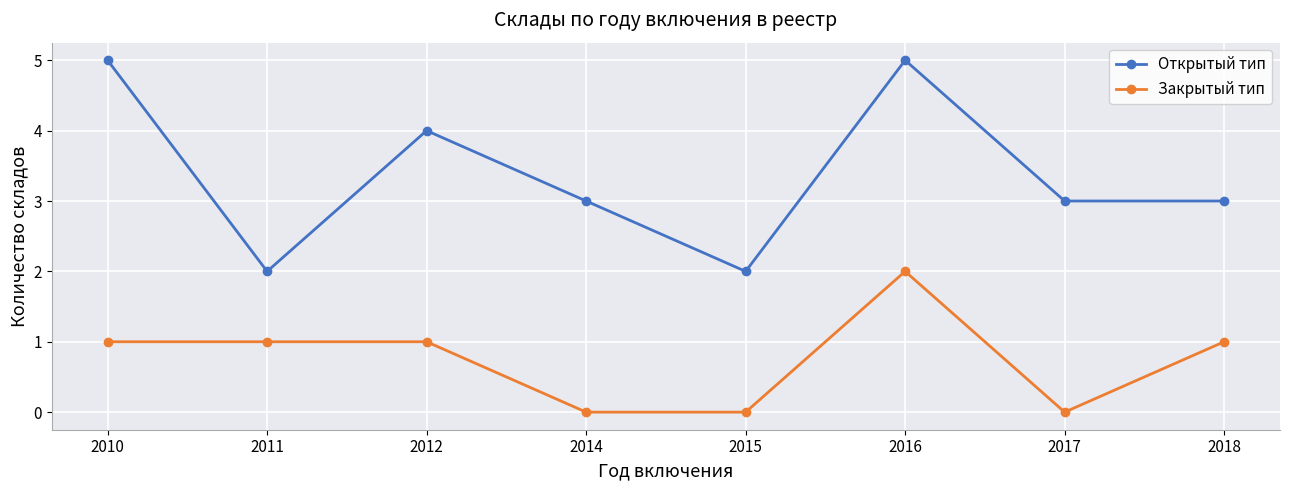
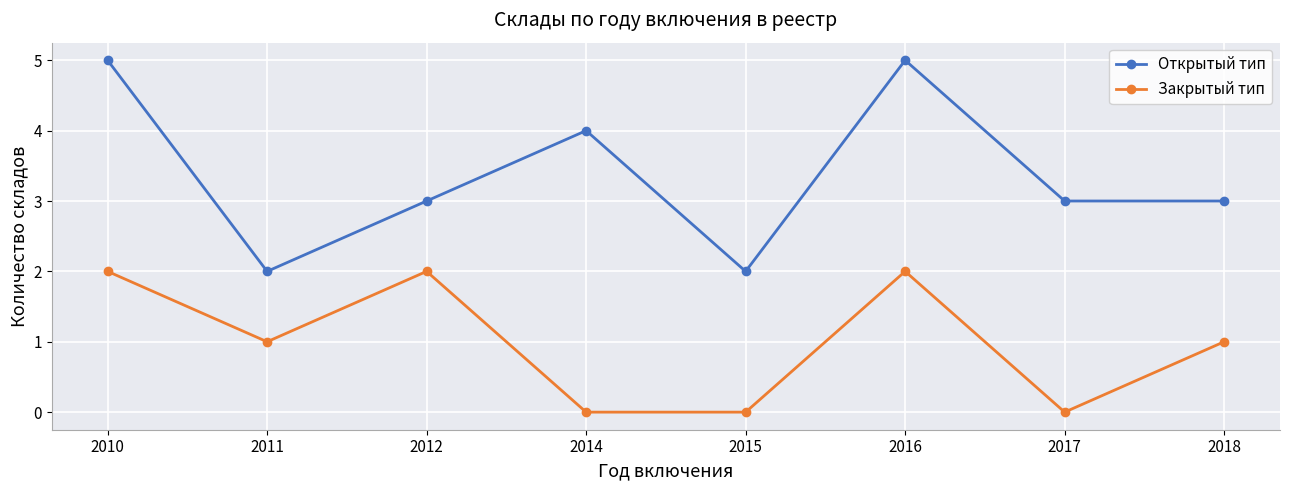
Закрытый тип, 2010: 1 -> 2
Открытый тип, 2012: 4 -> 3
Закрытый тип, 2012: 1 -> 2
Открытый тип, 2014: 3 -> 4
